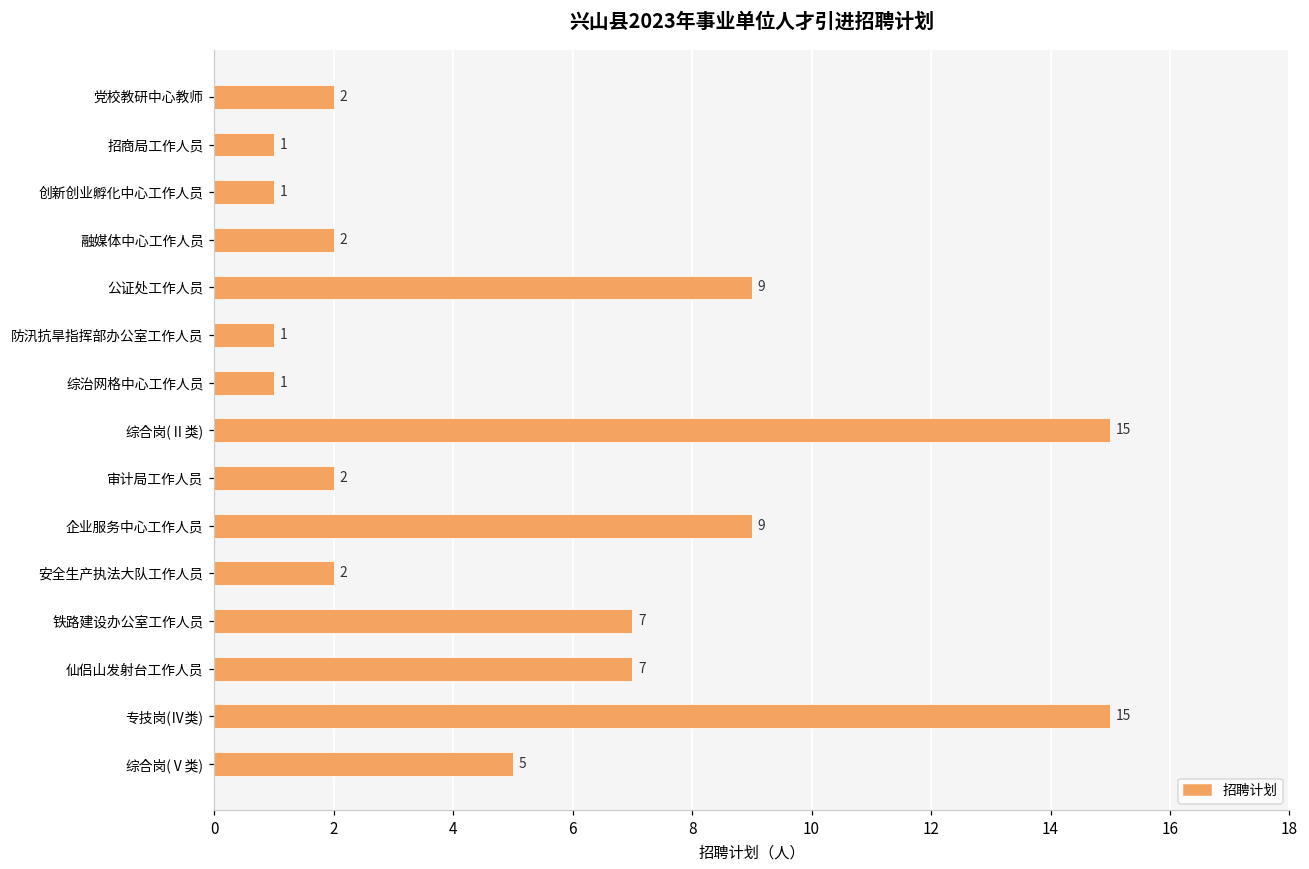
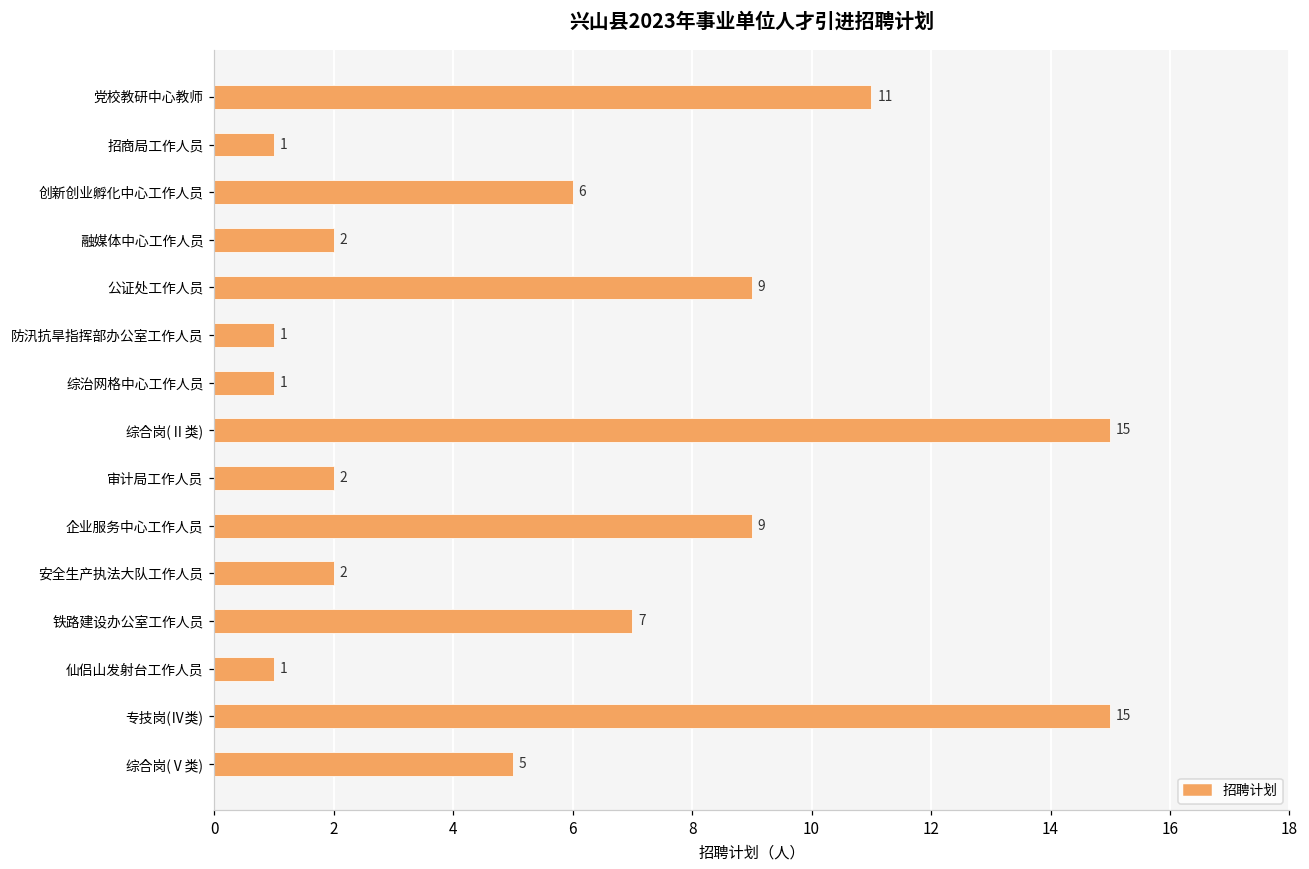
党校教研中心教师: 2 -> 11
创新创业孵化中心工作人员: 1 -> 6
仙侣山发射台工作人员: 7 -> 1
